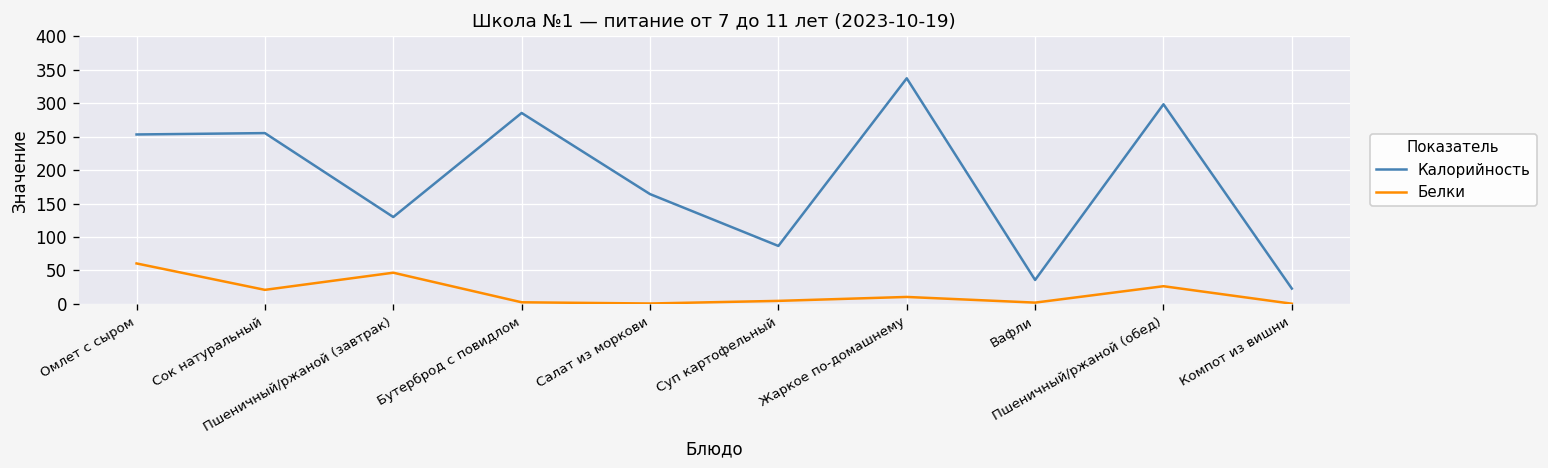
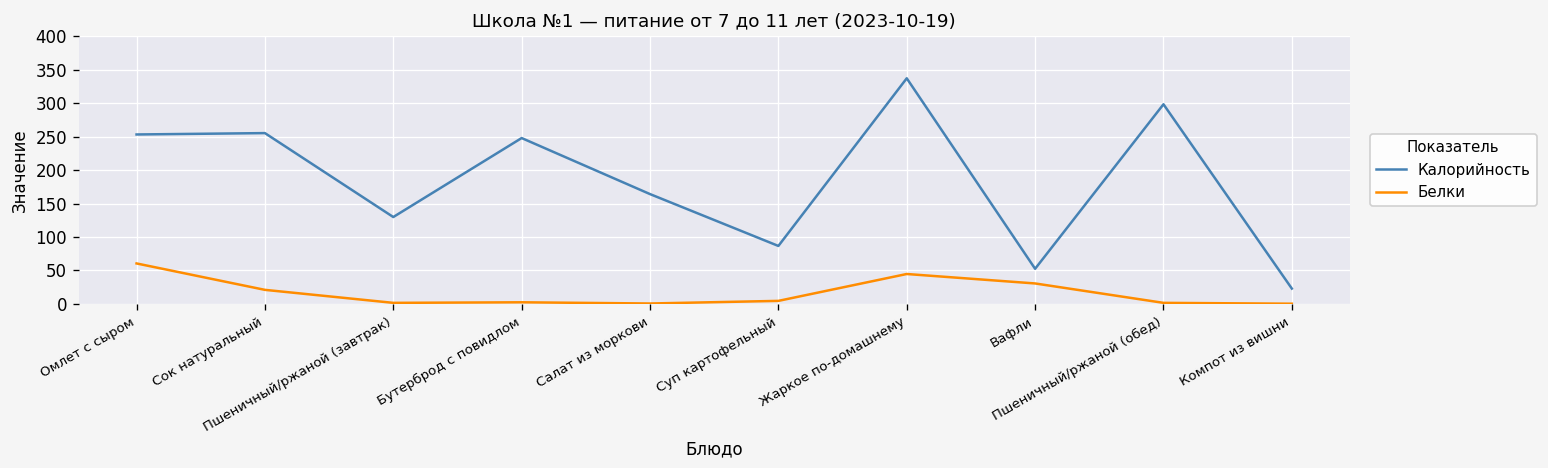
Белки, Пшеничный/ржаной (завтрак): 50 -> 0
Калорийность, Бутерброд с повидлом: 290 -> 250
Белки, Жаркое по-домашнему: 10 -> 40
Калорийность, Вафли: 40 -> 50
Белки, Вафли: 0 -> 30
Белки, Пшеничный/ржаной (обед): 30 -> 0
